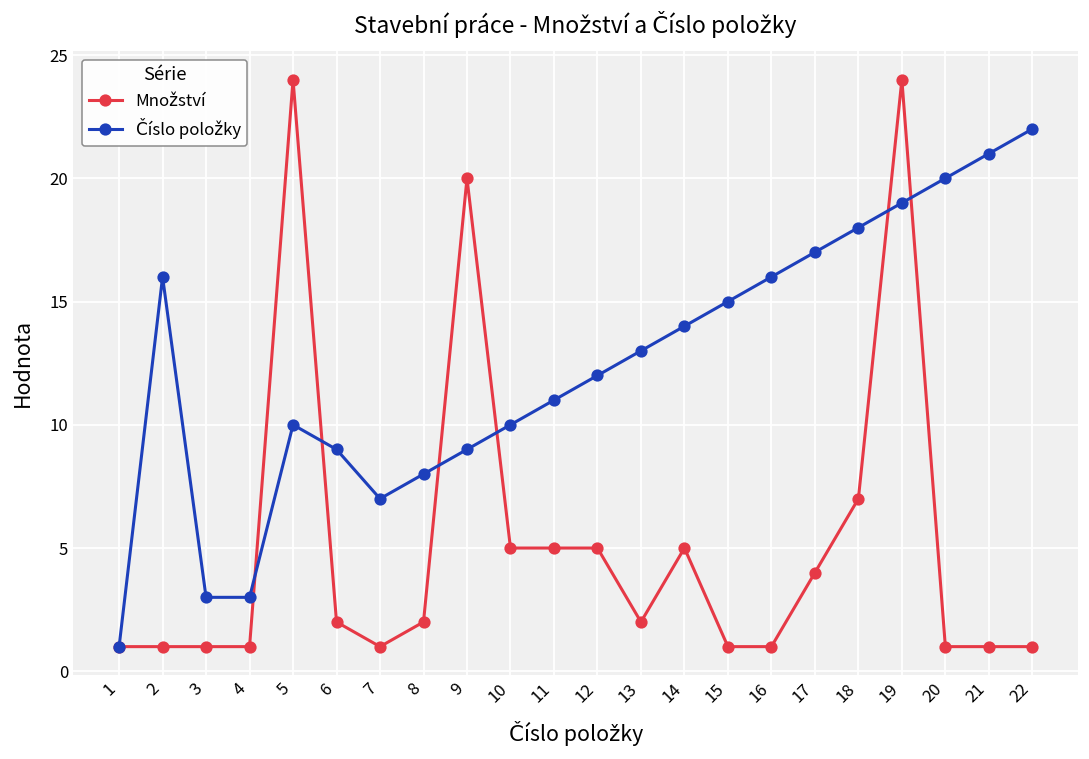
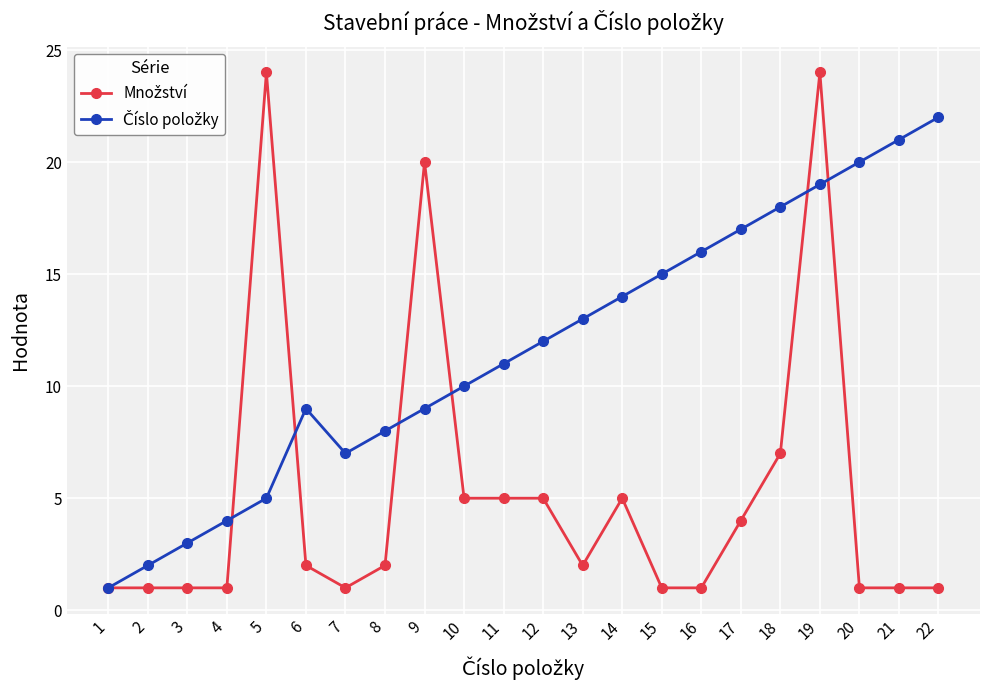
Číslo položky, 2: 16 -> 2
Číslo položky, 4: 3 -> 4
Číslo položky, 5: 10 -> 5
